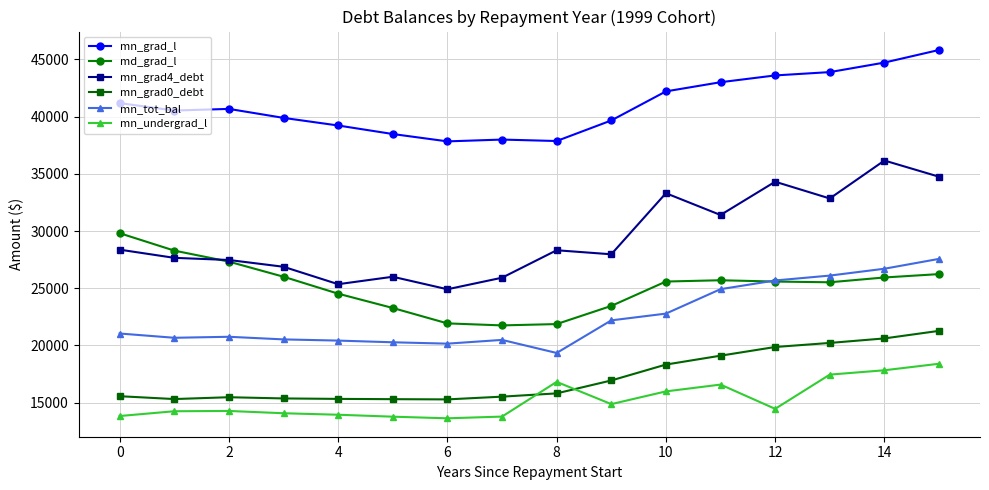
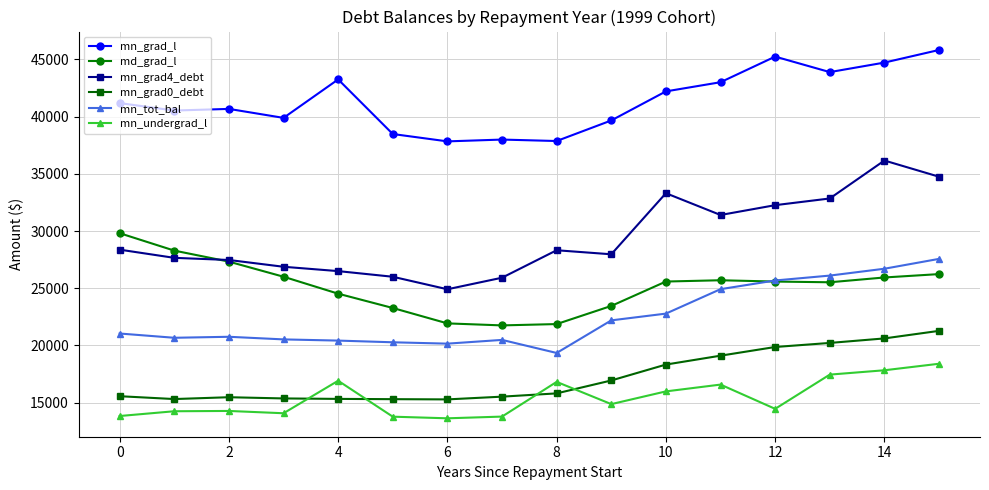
mn_grad_l, 4: 39200 -> 43300
mn_grad4_debt, 4: 25400 -> 26500
mn_undergrad_l, 4: 13900 -> 16900
mn_grad_l, 12: 43600 -> 45300
mn_grad4_debt, 12: 34300 -> 32300
